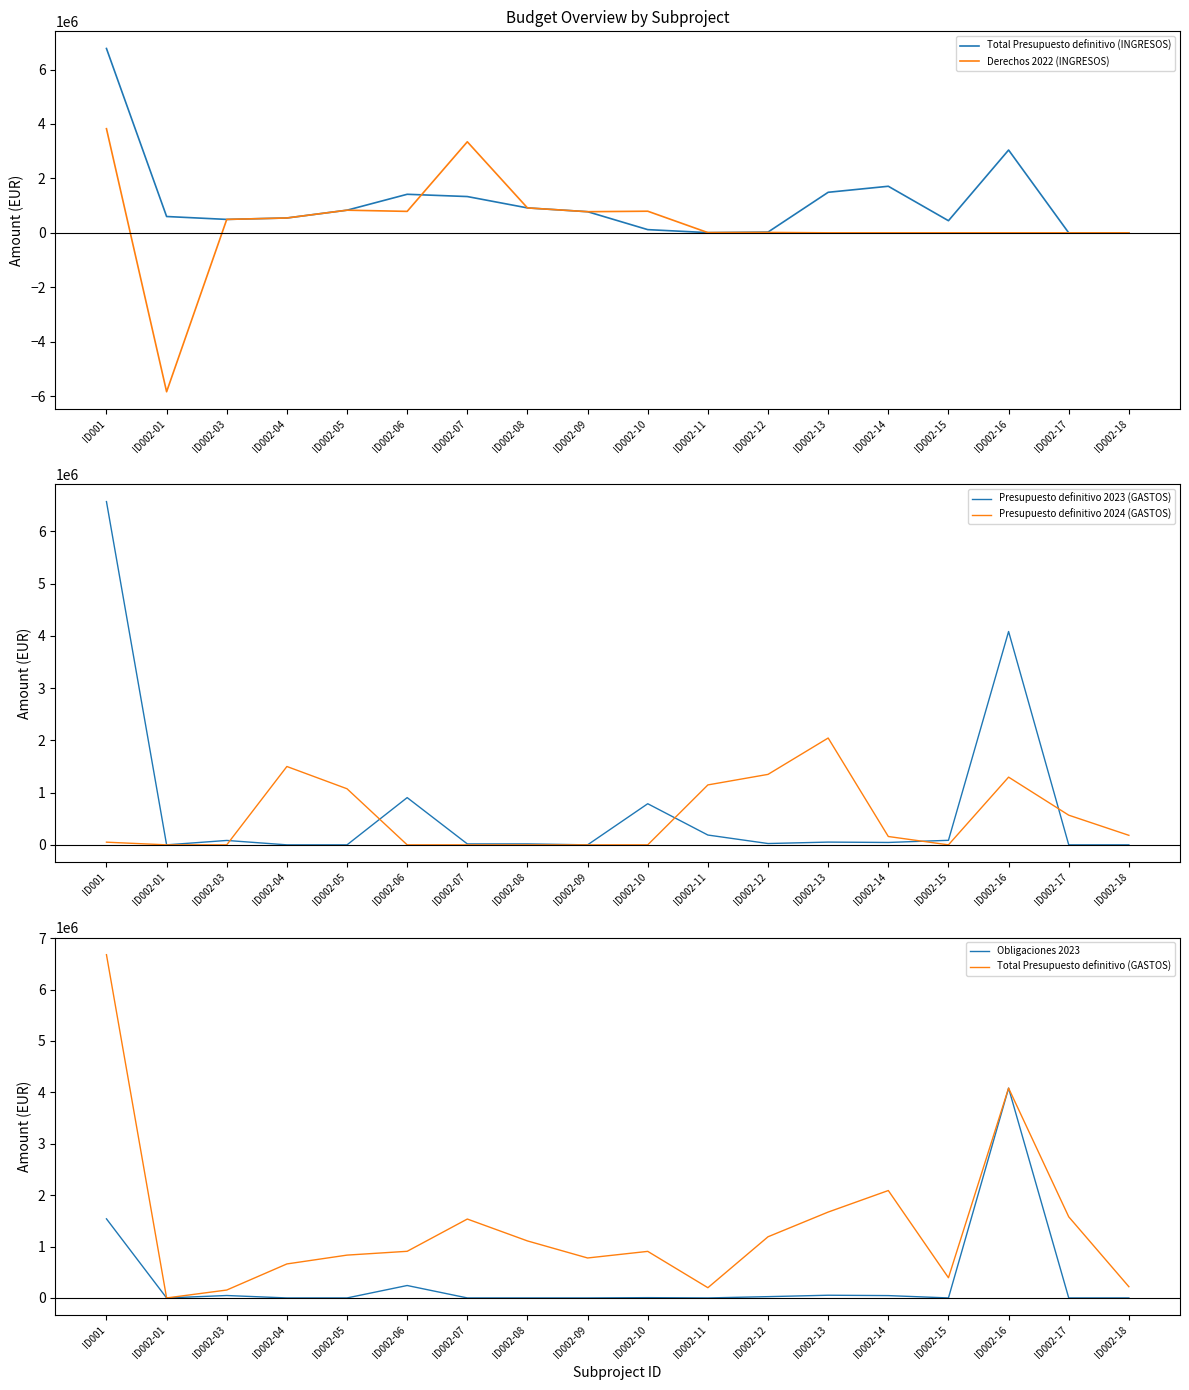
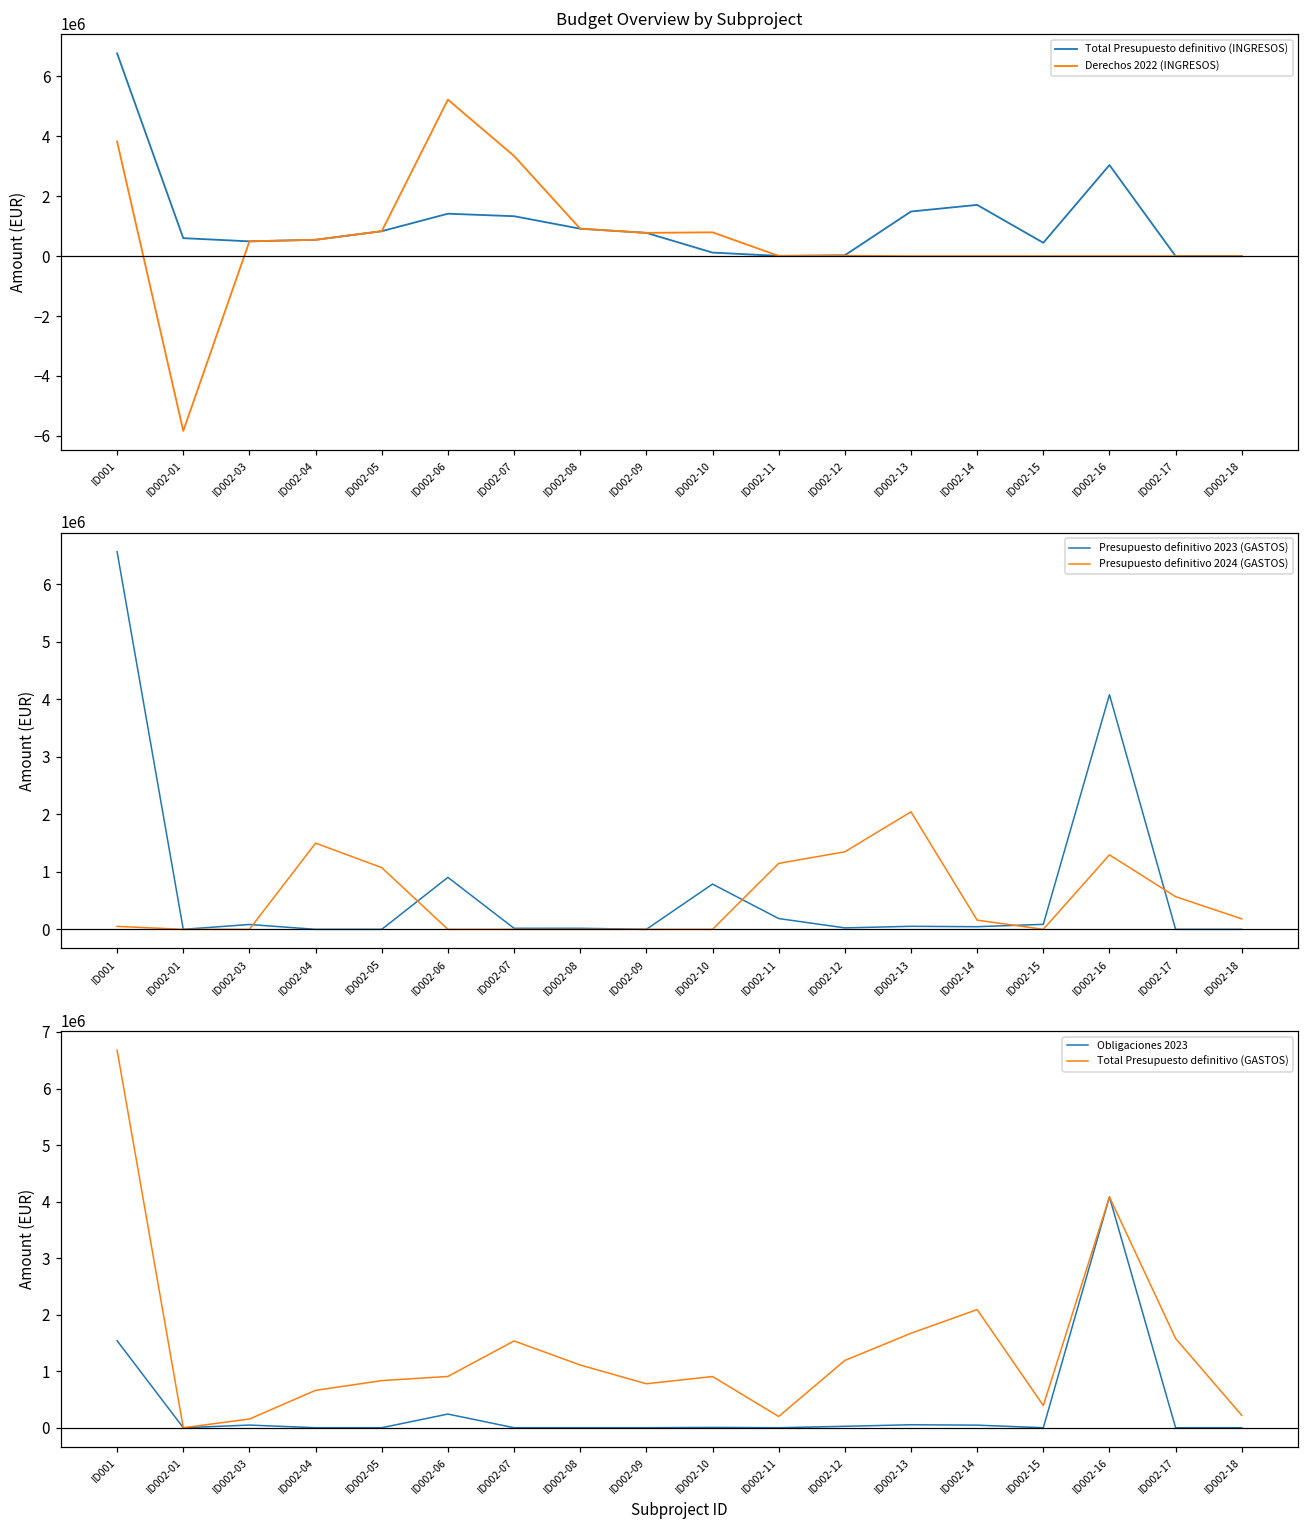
Budget Overview by Subproject, Derechos 2022 (INGRESOS), ID002-06: 800000 -> 5200000
